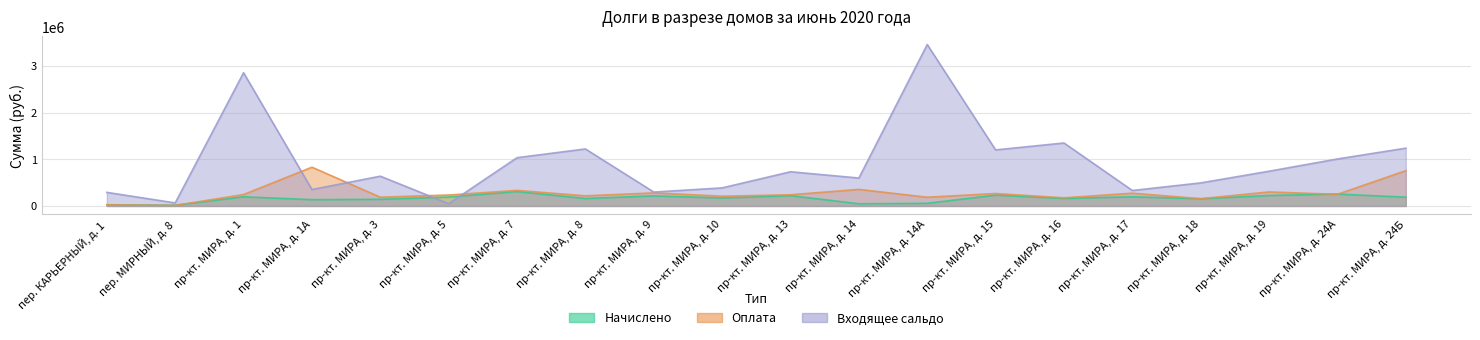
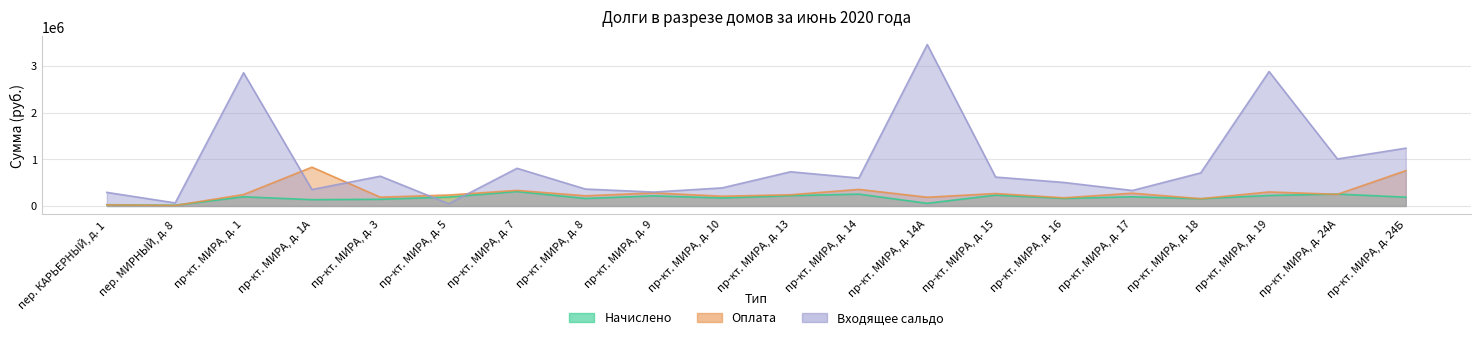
Входящее сальдо, пр-кт. МИРА, д. 7: 1000000 -> 800000
Входящее сальдо, пр-кт. МИРА, д. 8: 1200000 -> 400000
Начислено, пр-кт. МИРА, д. 14: 0 -> 300000
Входящее сальдо, пр-кт. МИРА, д. 15: 1200000 -> 600000
Входящее сальдо, пр-кт. МИРА, д. 16: 1400000 -> 500000
Входящее сальдо, пр-кт. МИРА, д. 18: 500000 -> 700000
Входящее сальдо, пр-кт. МИРА, д. 19: 700000 -> 2900000
